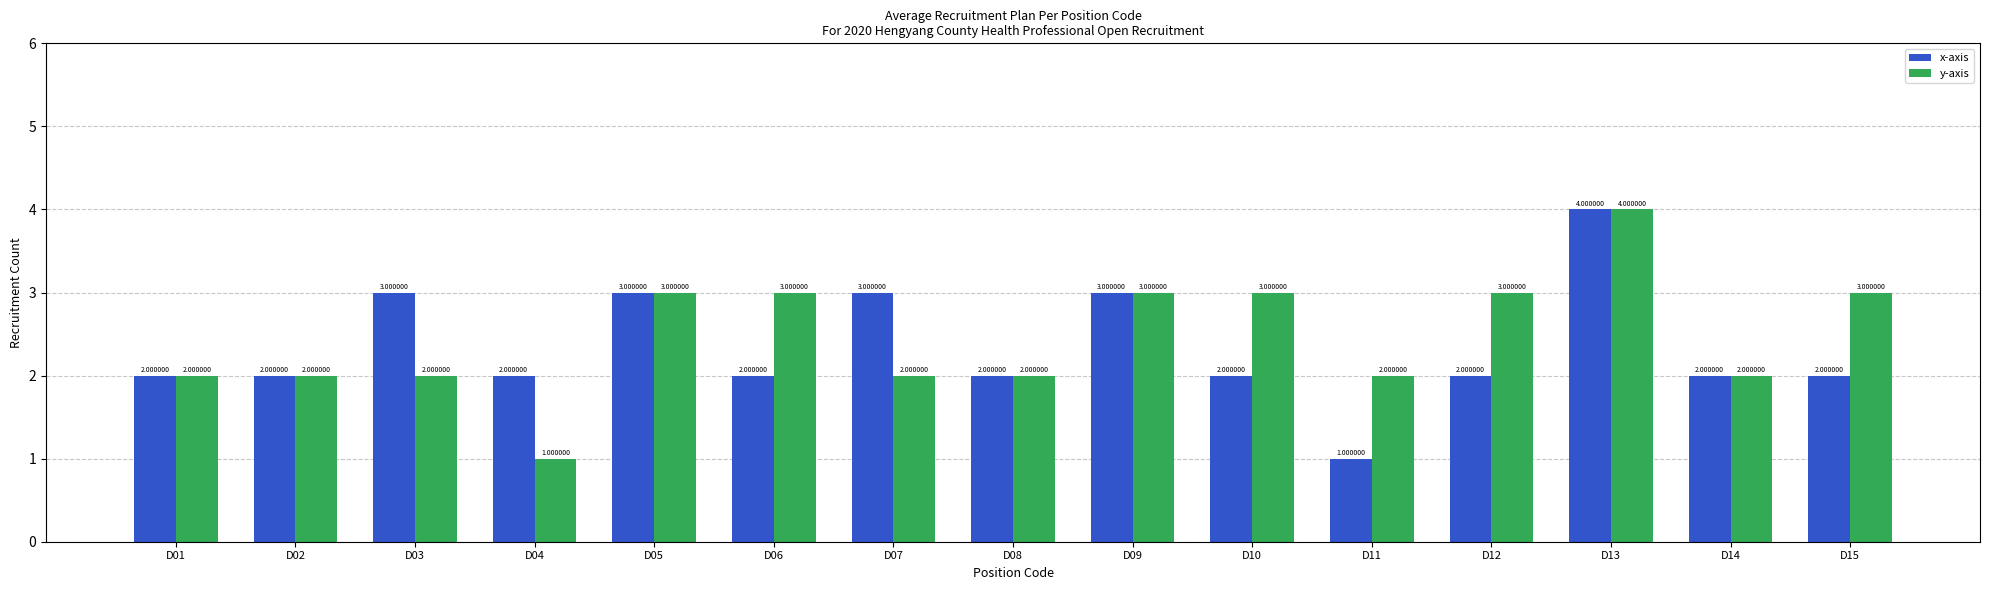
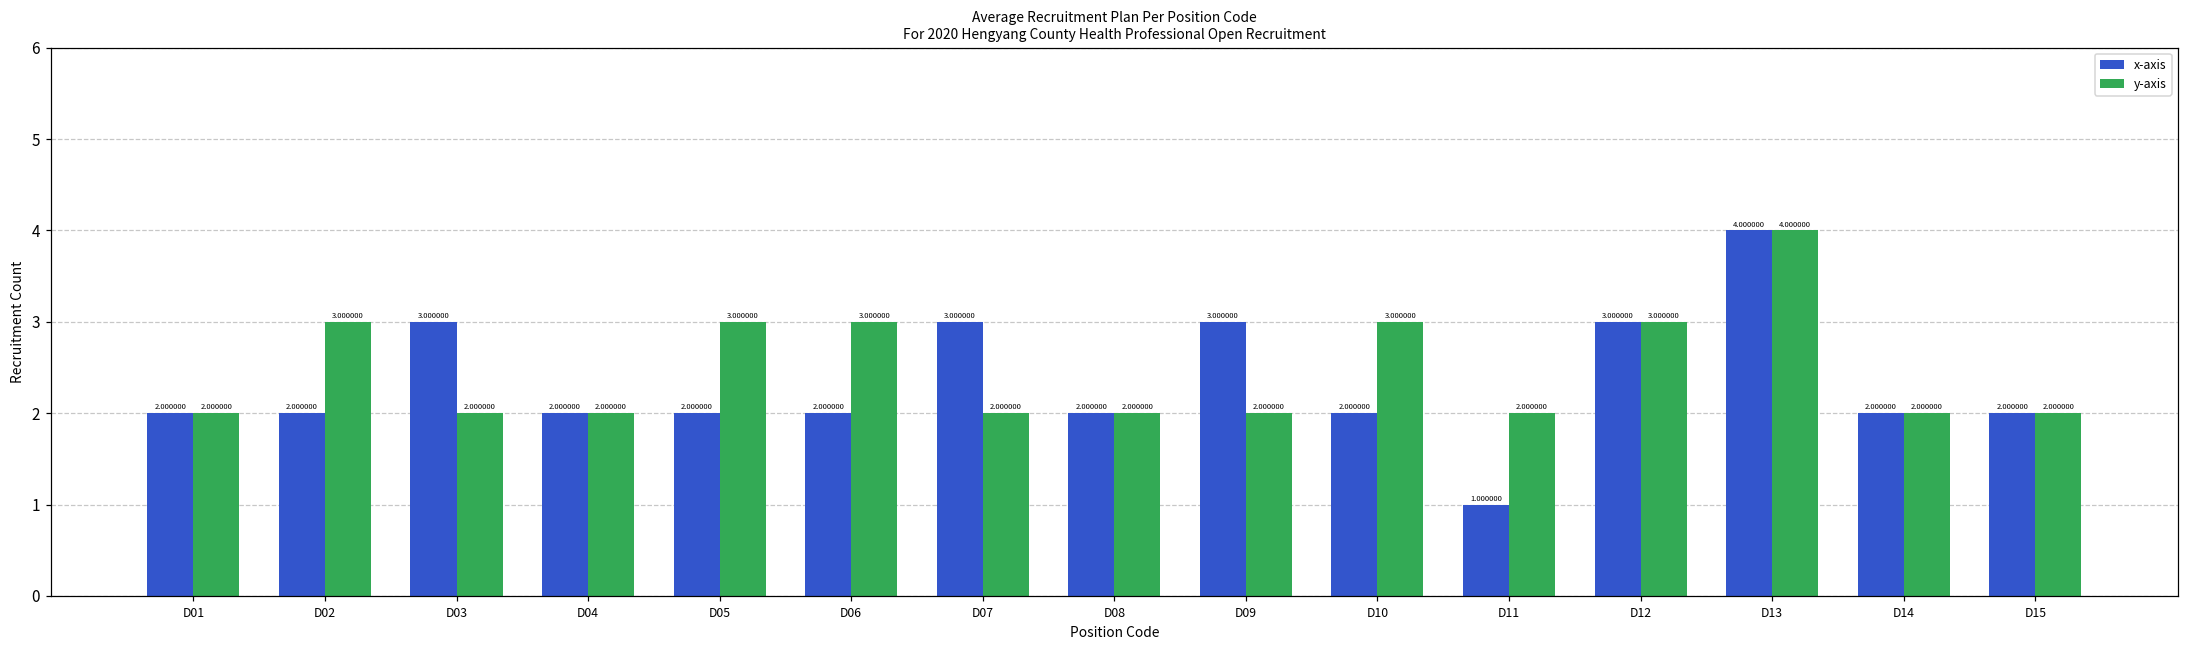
y-axis, D02: 2.000000 -> 3.000000
y-axis, D04: 1.000000 -> 2.000000
x-axis, D05: 3.000000 -> 2.000000
y-axis, D09: 3.000000 -> 2.000000
x-axis, D12: 2.000000 -> 3.000000
y-axis, D15: 3.000000 -> 2.000000
